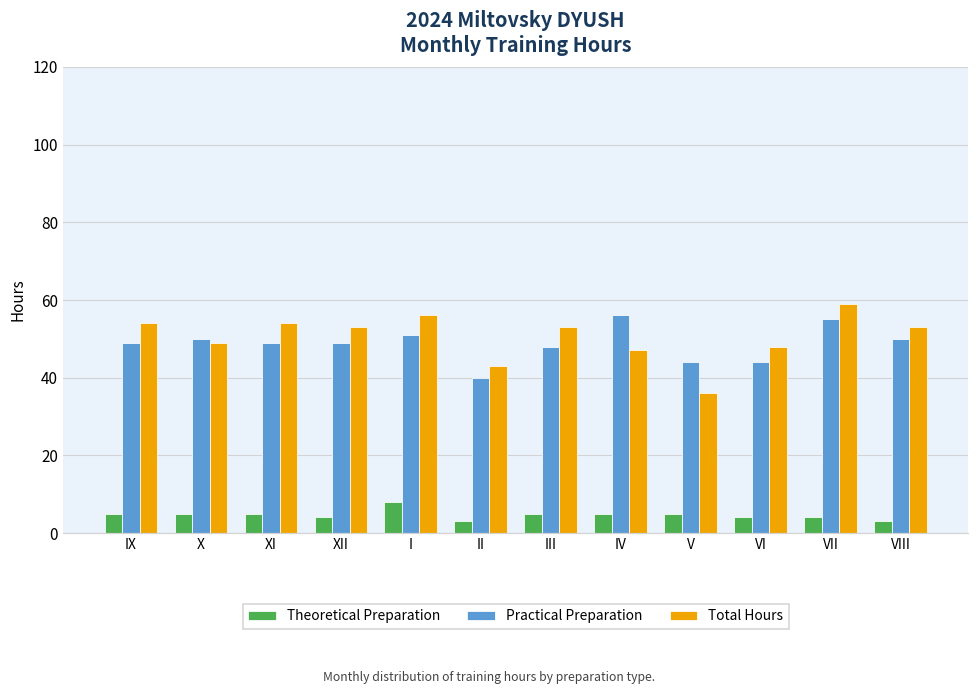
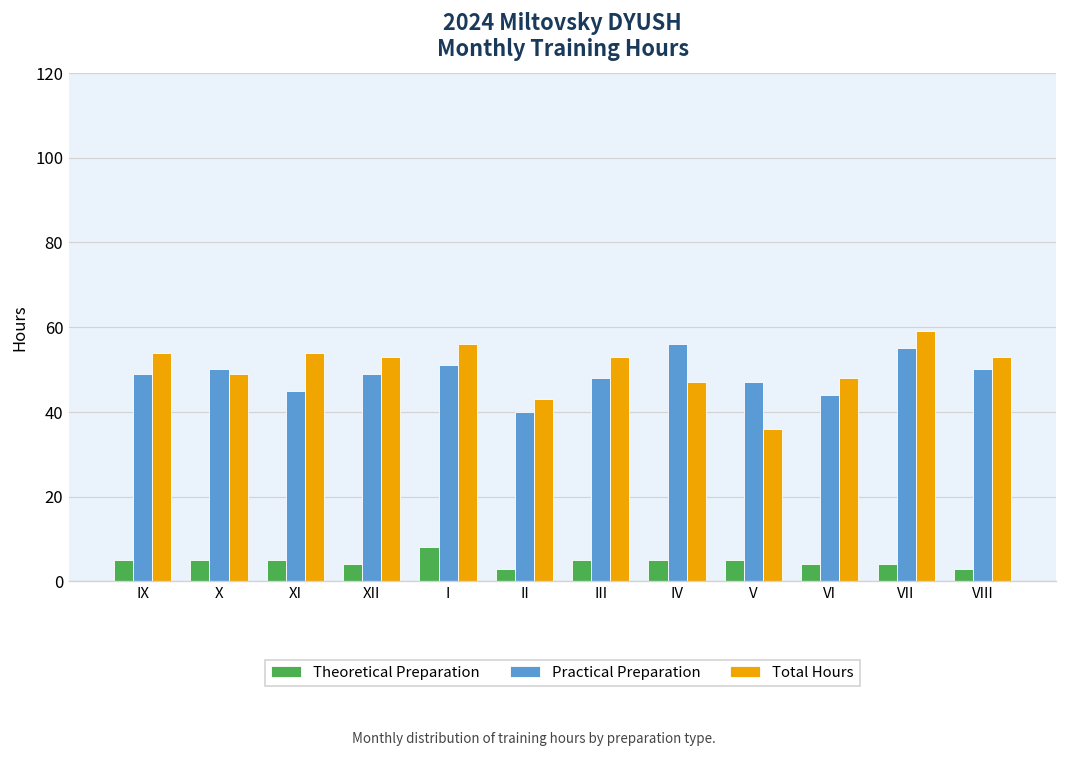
Practical Preparation, XI: 49 -> 45
Practical Preparation, V: 44 -> 47
